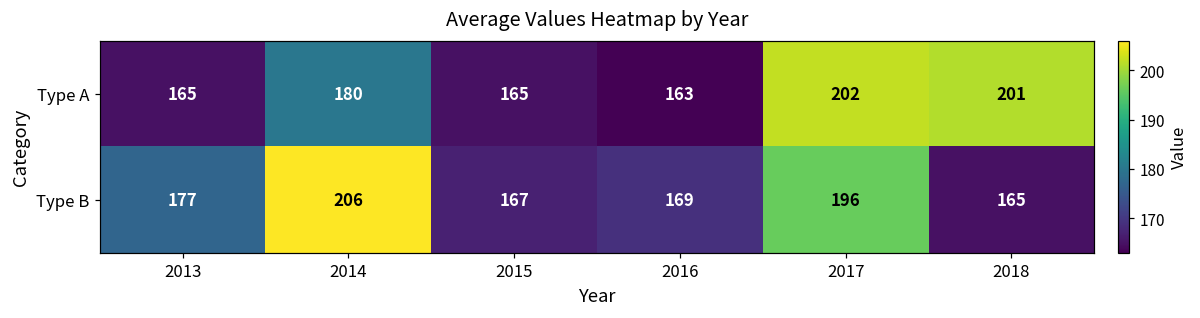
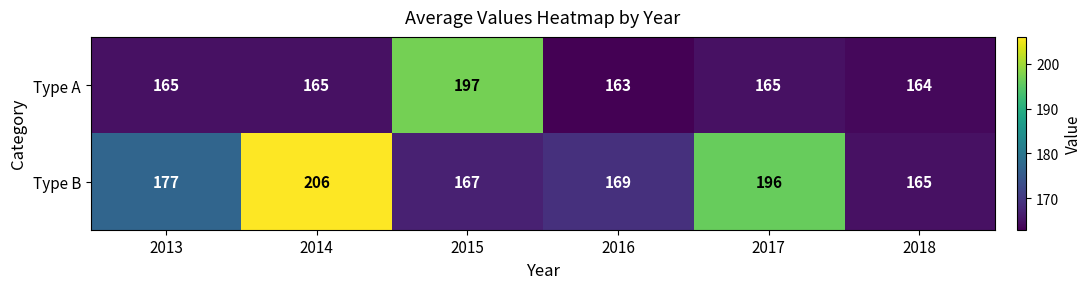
Type A, 2014: 180 -> 165
Type A, 2015: 165 -> 197
Type A, 2017: 202 -> 165
Type A, 2018: 201 -> 164
